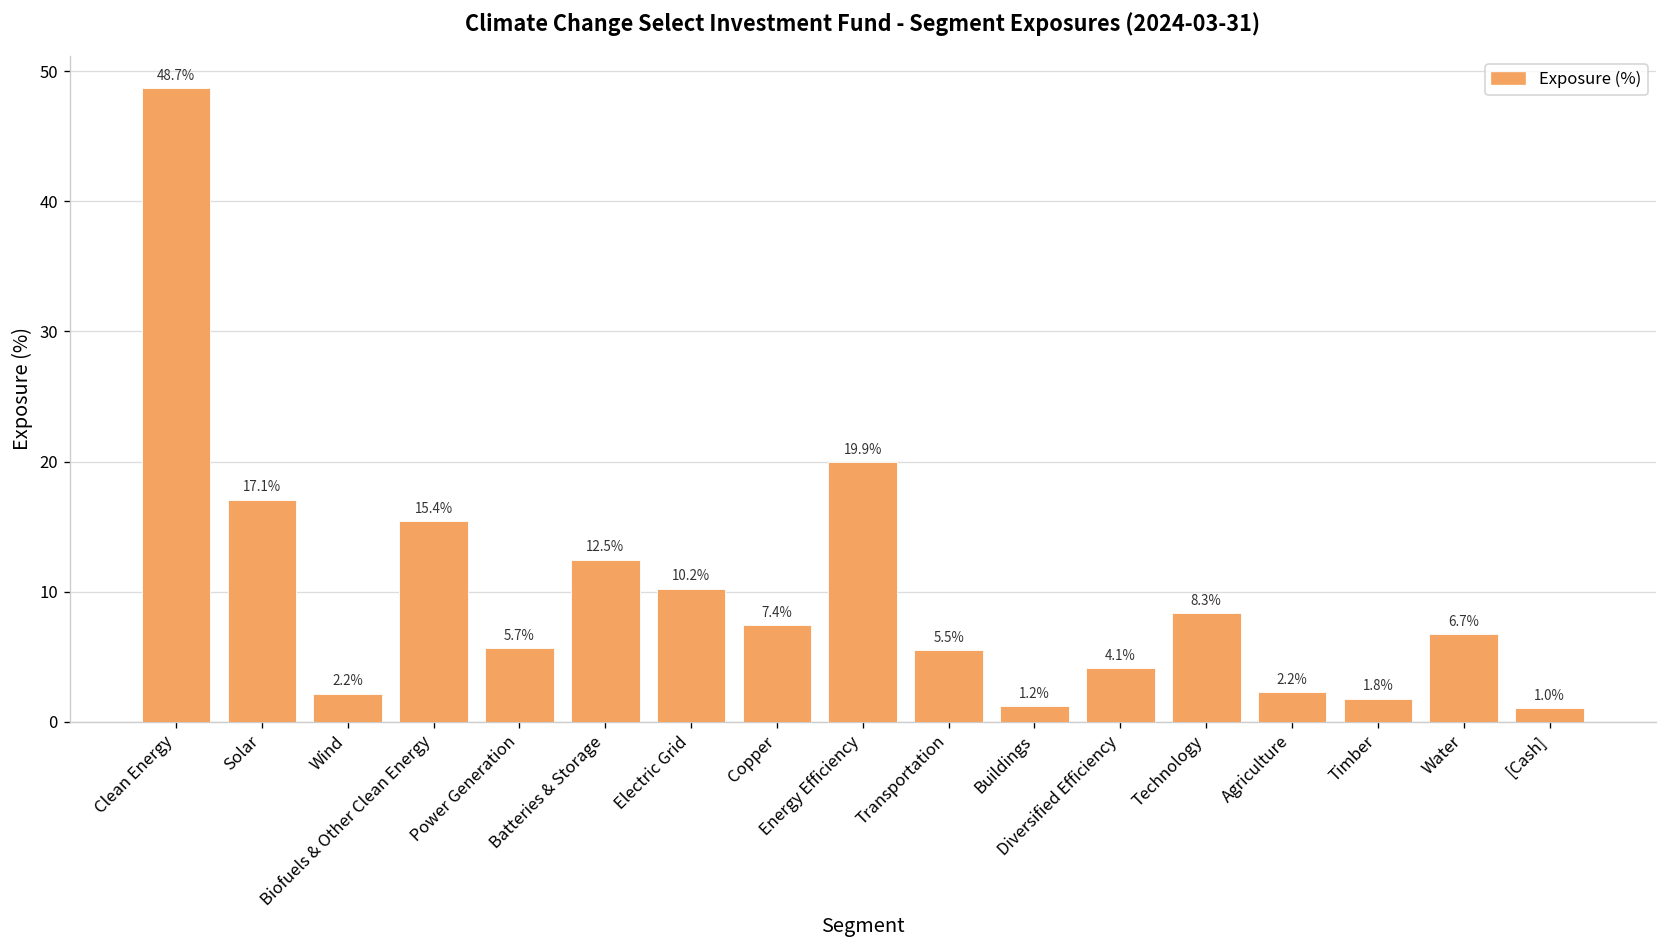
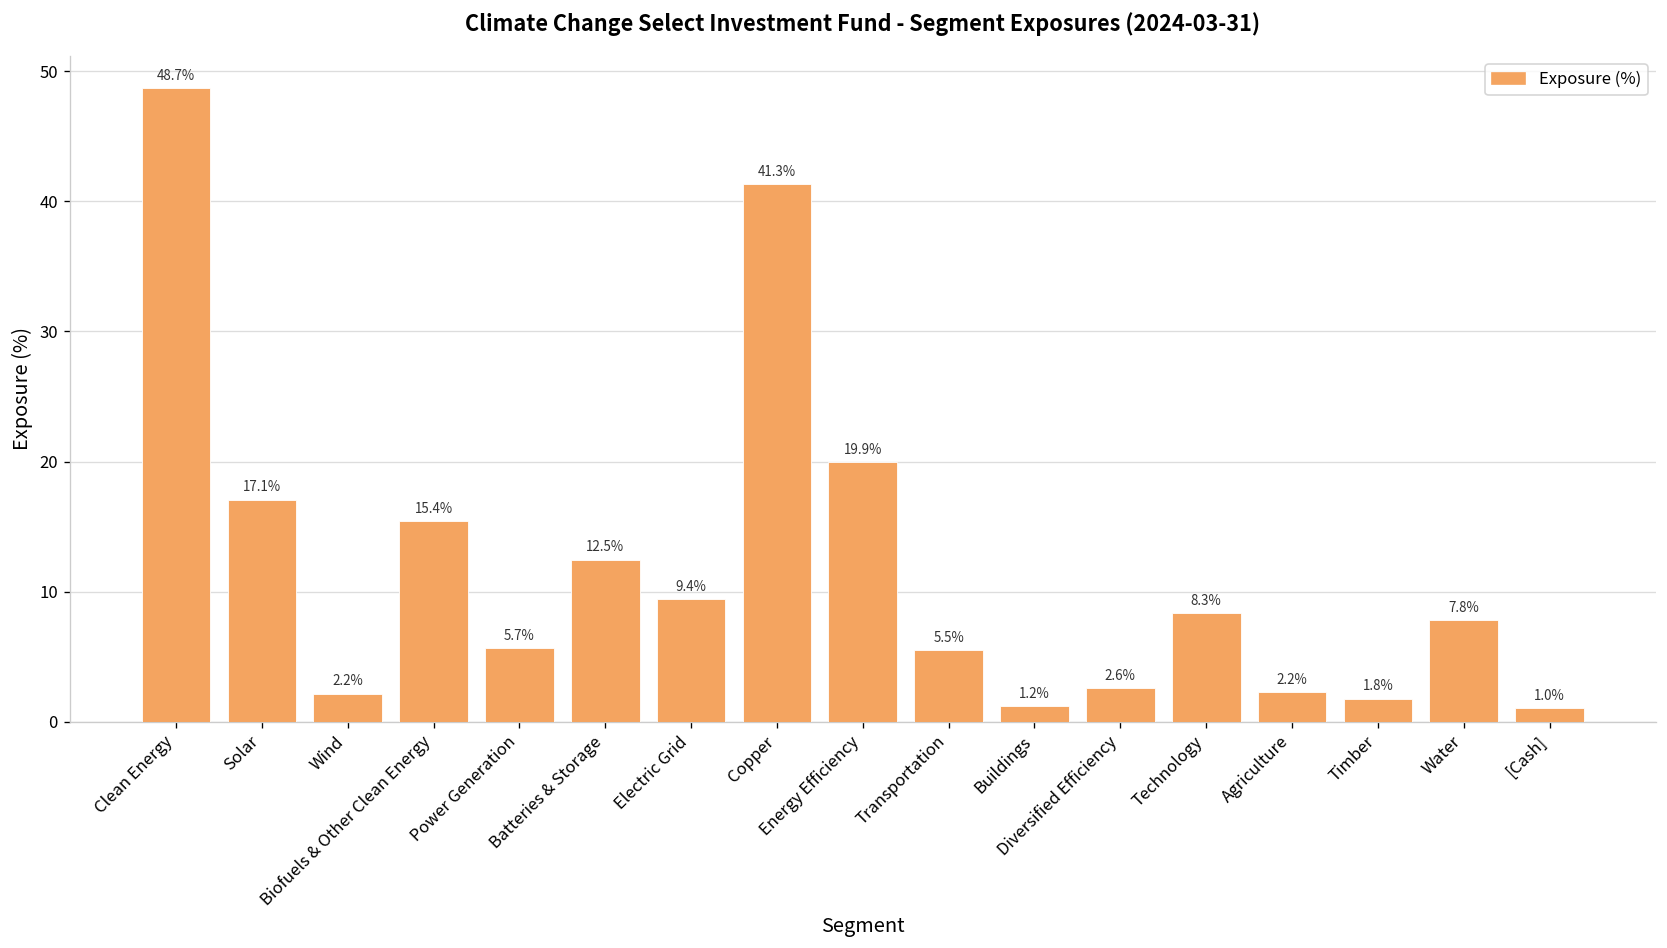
Electric Grid: 10.2% -> 9.4%
Copper: 7.4% -> 41.3%
Diversified Efficiency: 4.1% -> 2.6%
Water: 6.7% -> 7.8%
